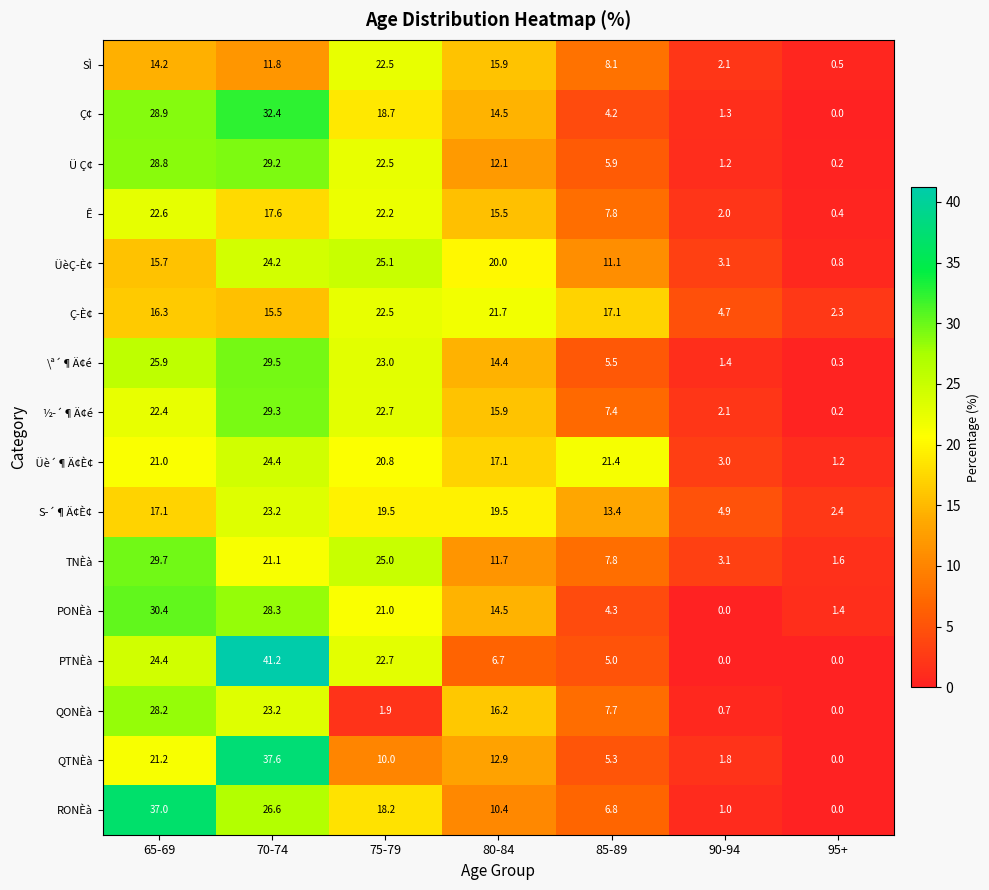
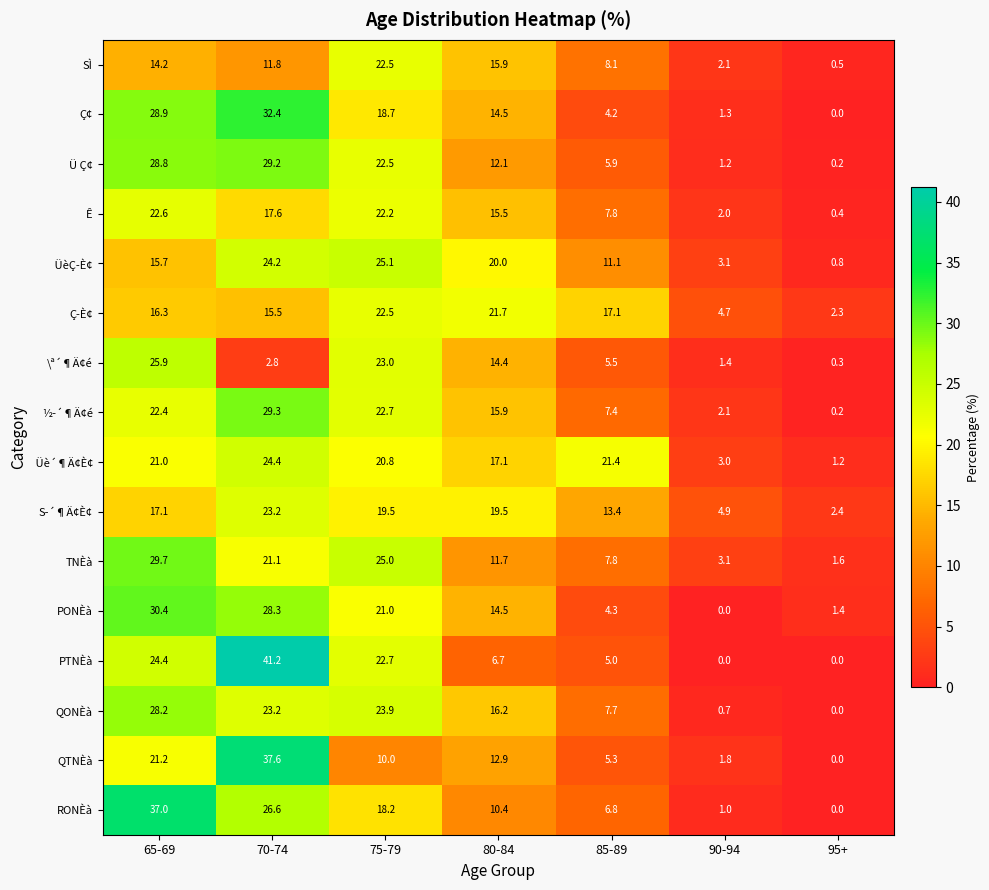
\ª´¶Ä¢é, 70-74: 29.5 -> 2.8
QONÈà, 75-79: 1.9 -> 23.9
